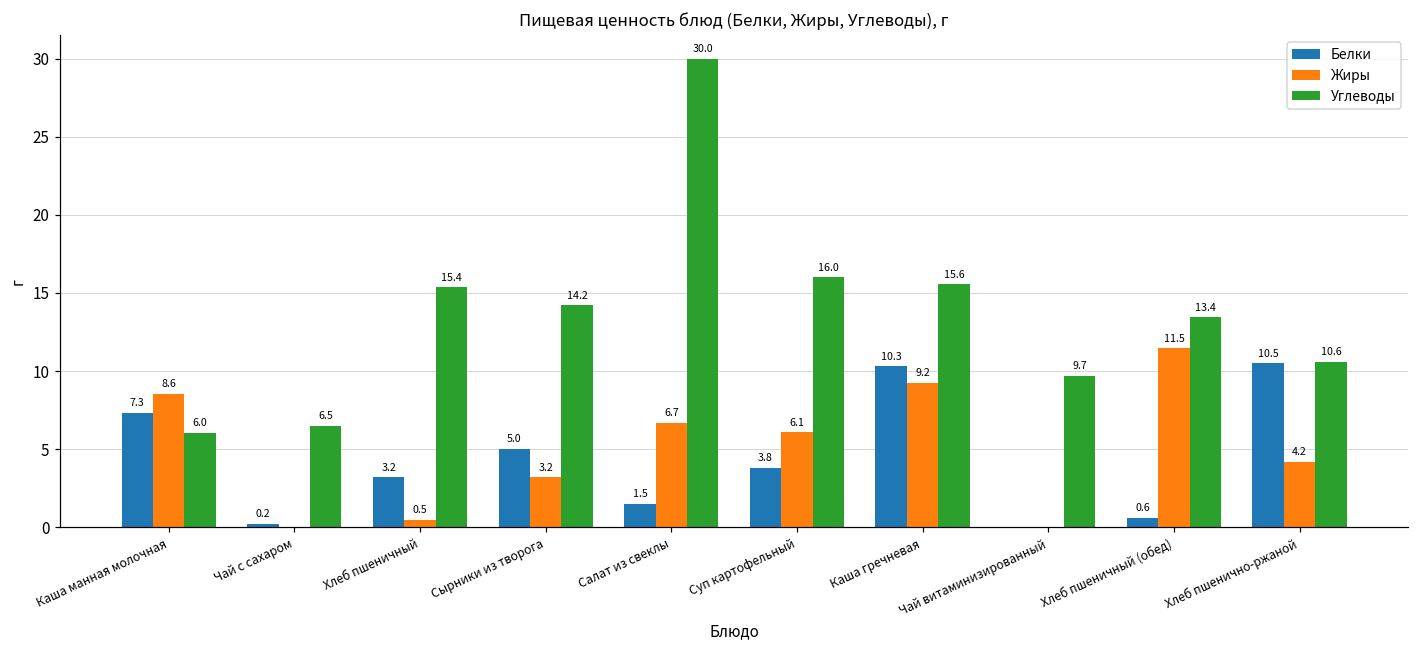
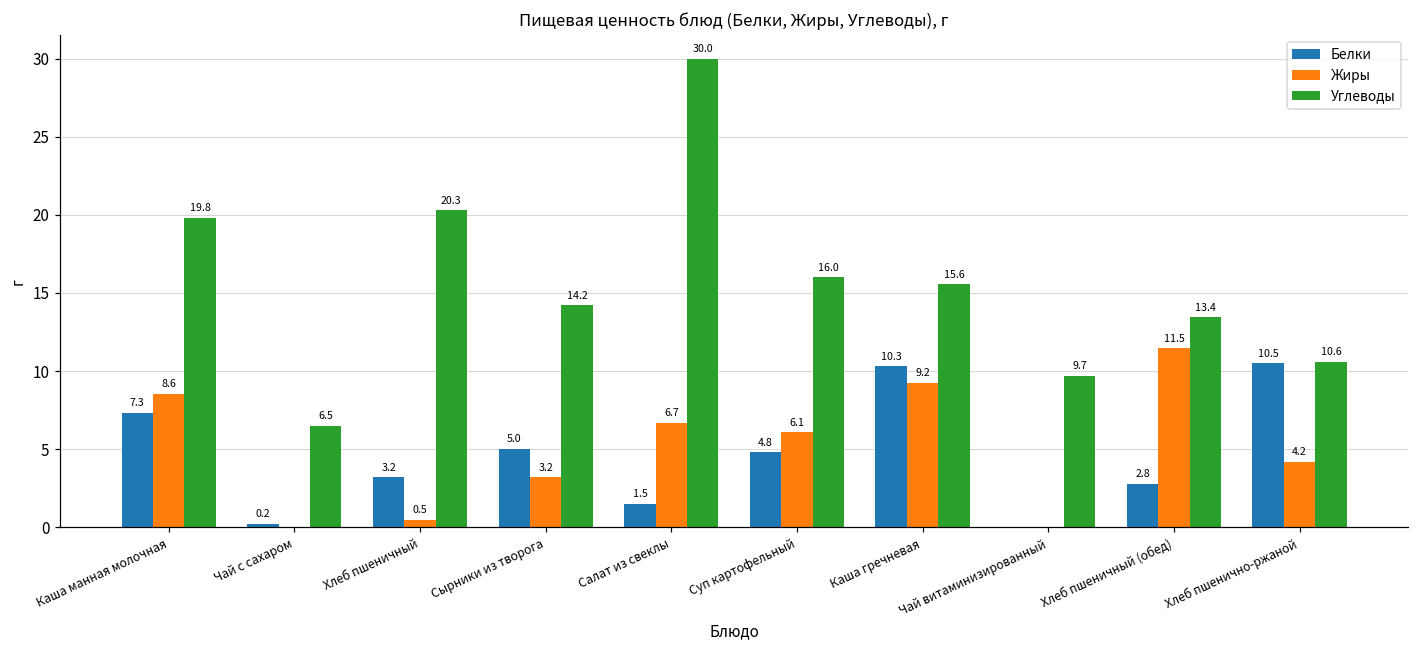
Углеводы, Каша манная молочная: 6.0 -> 19.8
Углеводы, Хлеб пшеничный: 15.4 -> 20.3
Белки, Суп картофельный: 3.8 -> 4.8
Белки, Хлеб пшеничный (обед): 0.6 -> 2.8
